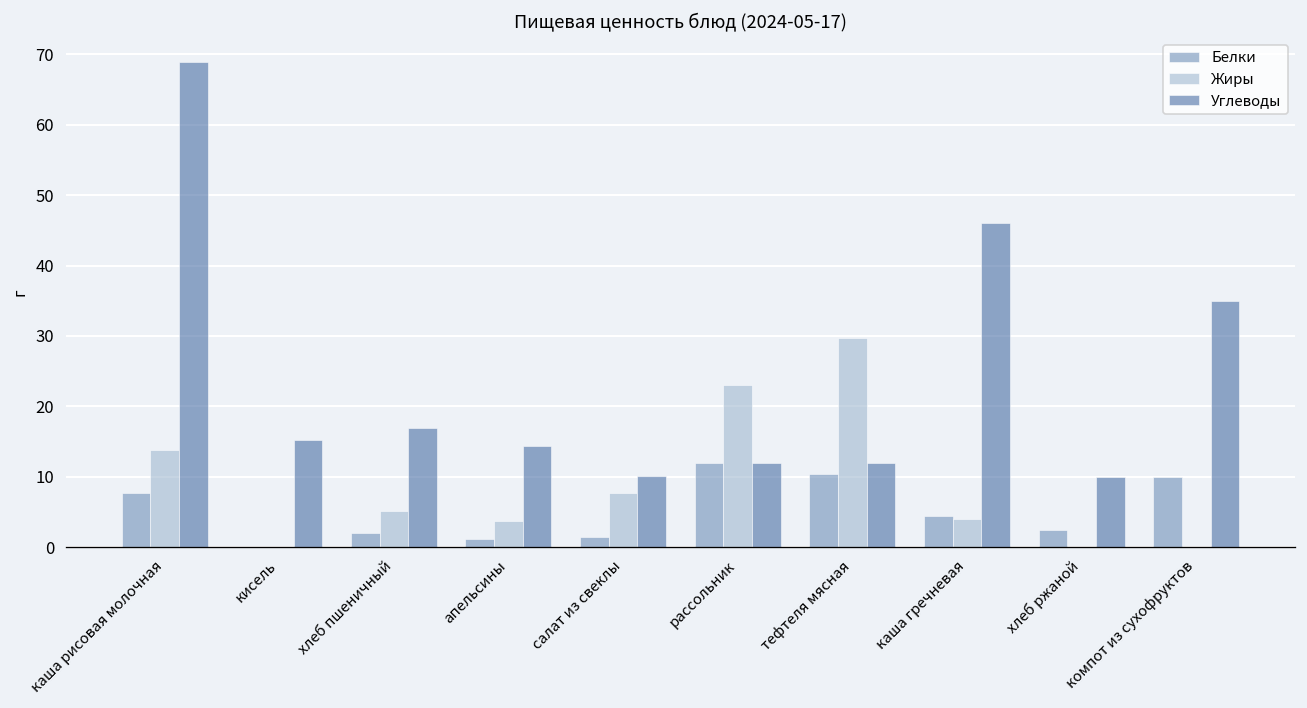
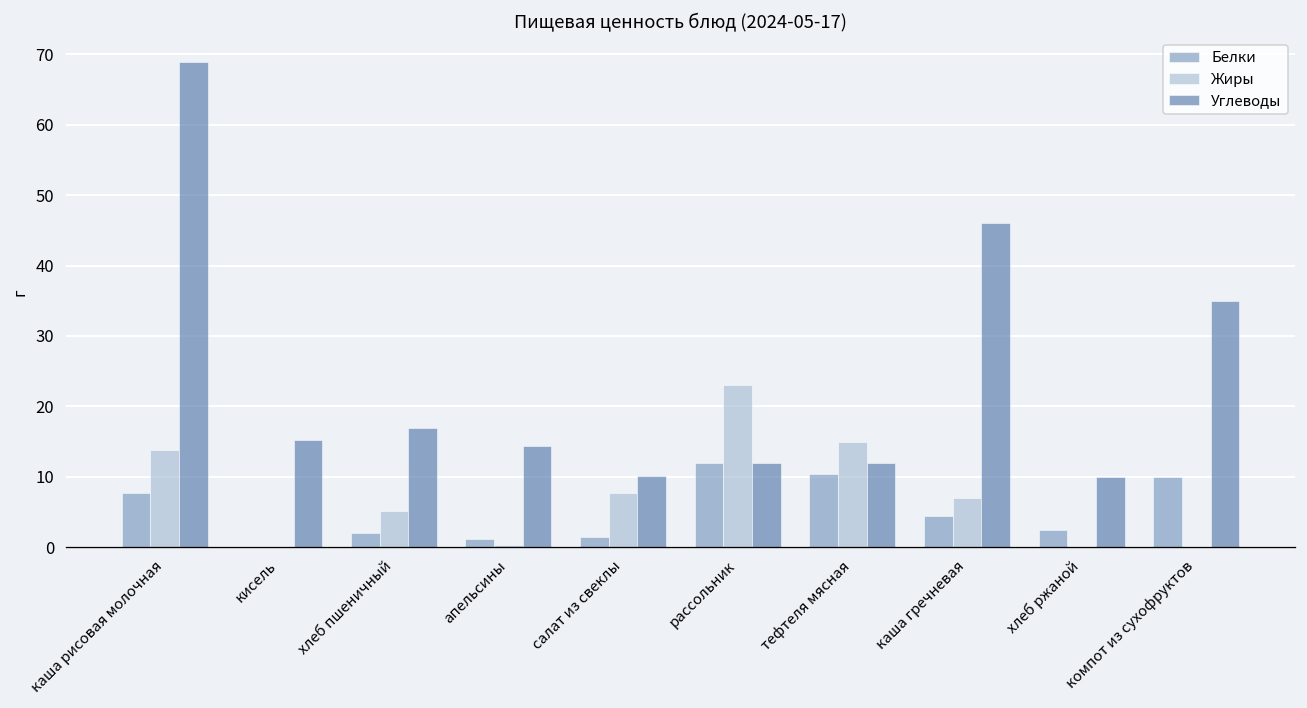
Жиры, апельсины: 4 -> 0
Жиры, тефтеля мясная: 30 -> 15
Жиры, каша гречневая: 4 -> 7
